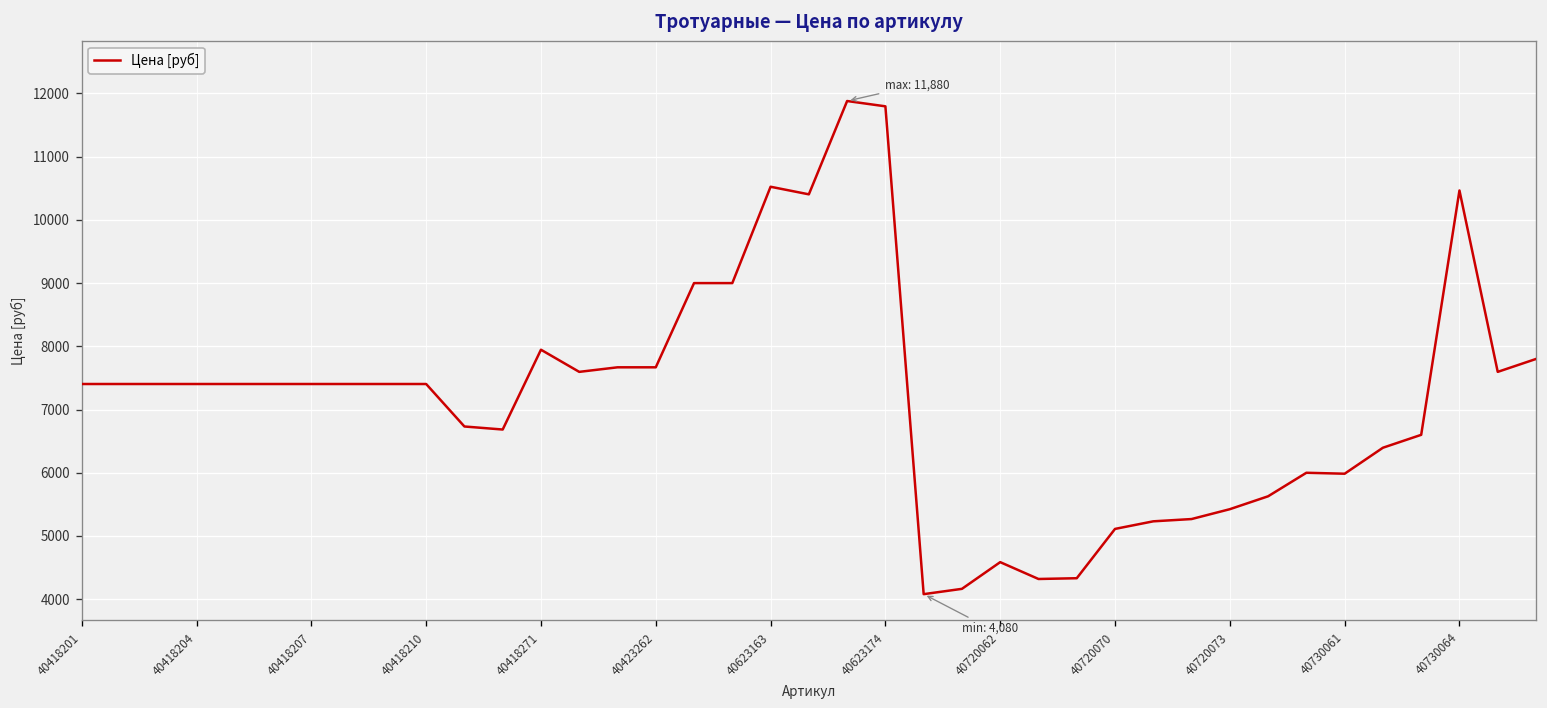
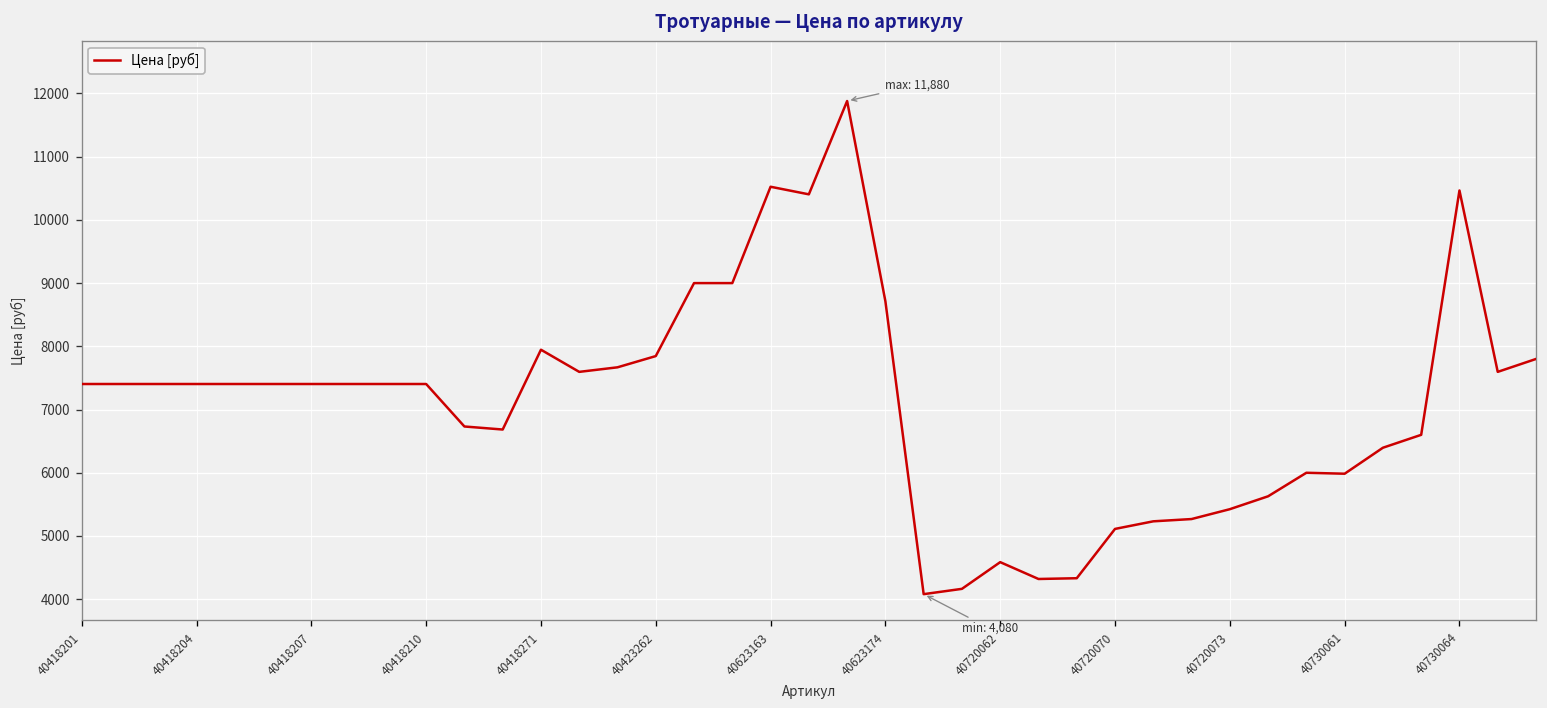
40423262: 7700 -> 7800
40623174: 11800 -> 8700
